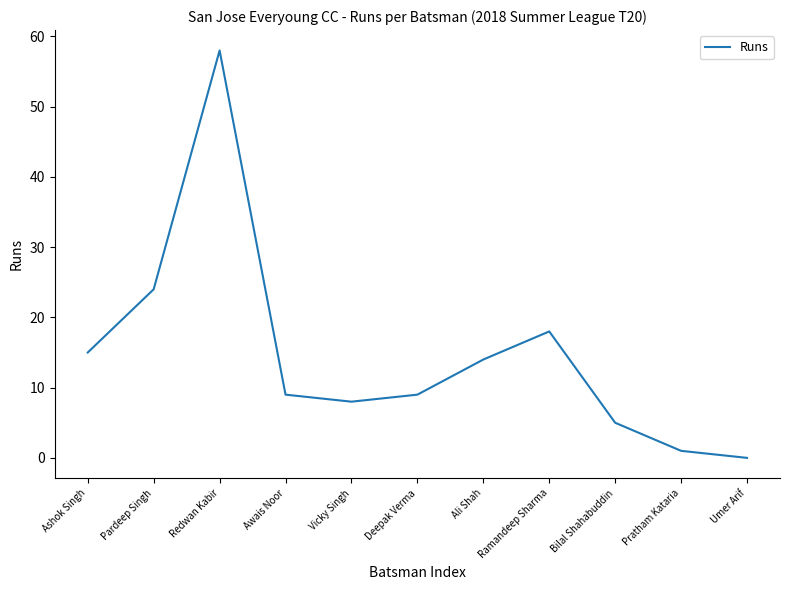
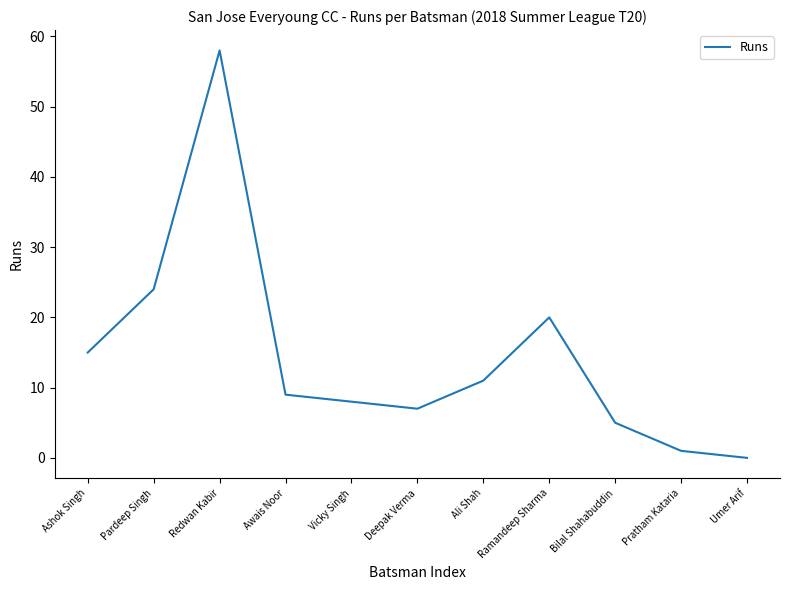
Deepak Verma: 9 -> 7
Ali Shah: 14 -> 11
Ramandeep Sharma: 18 -> 20
